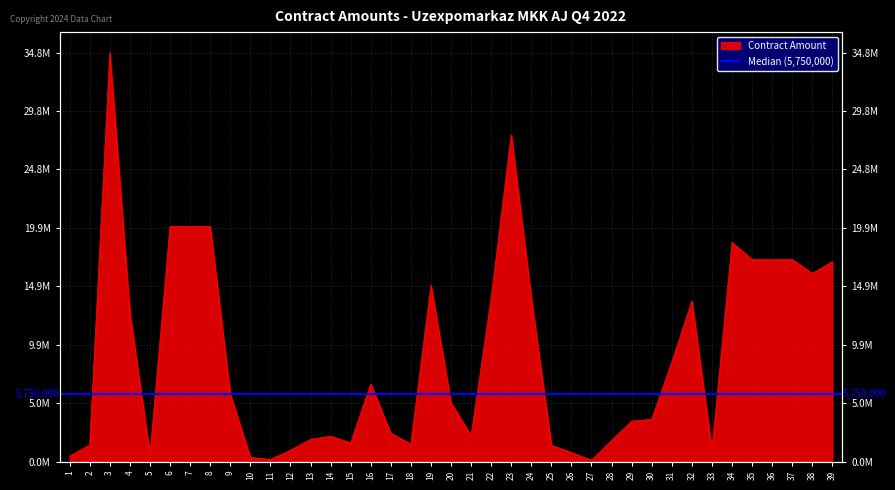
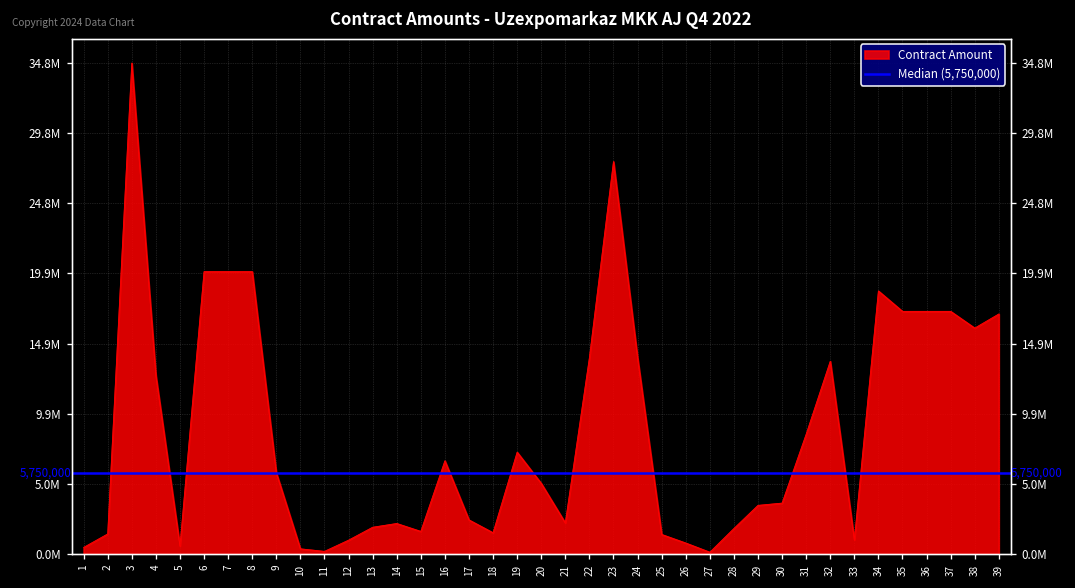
19: 15000000 -> 7200000
